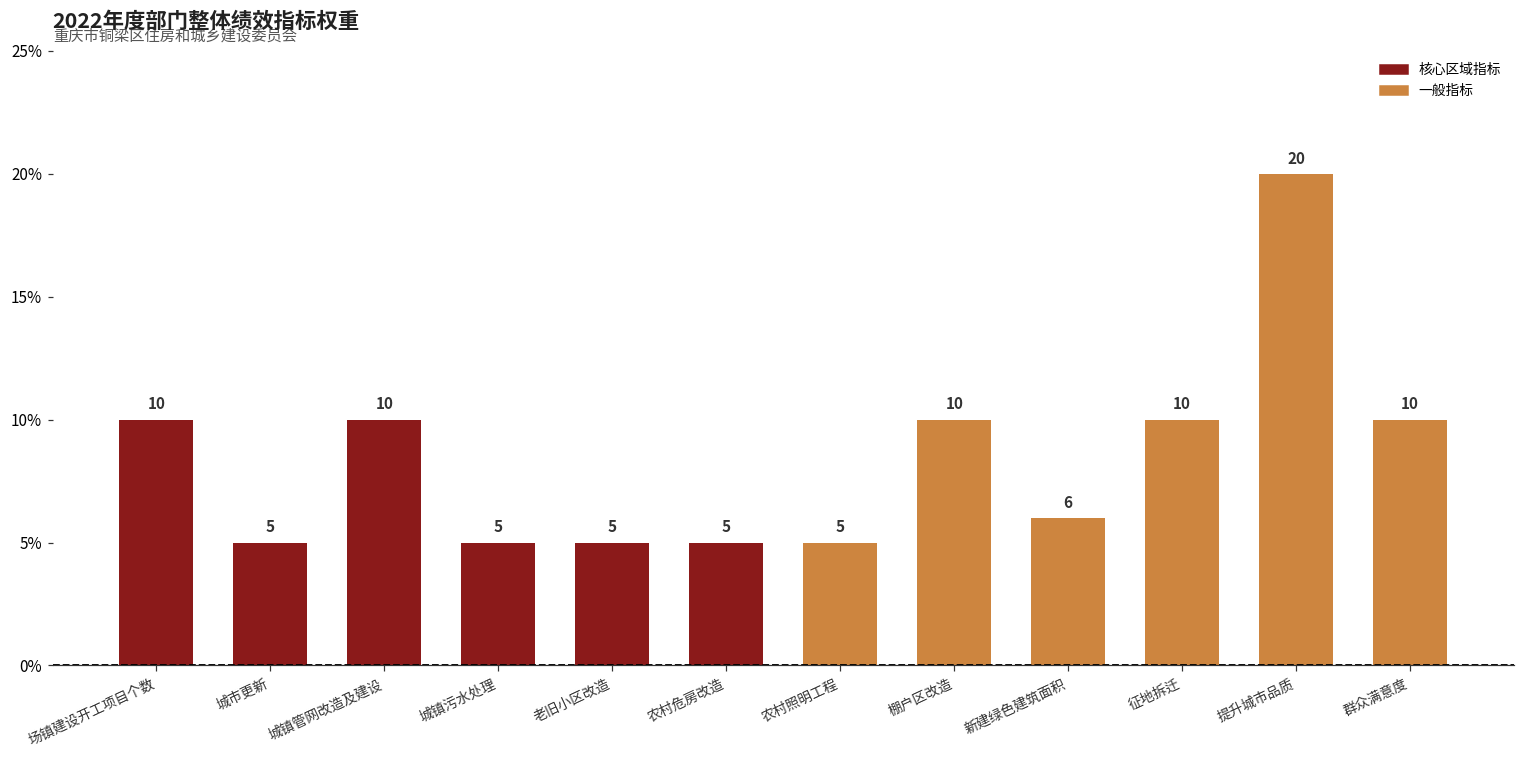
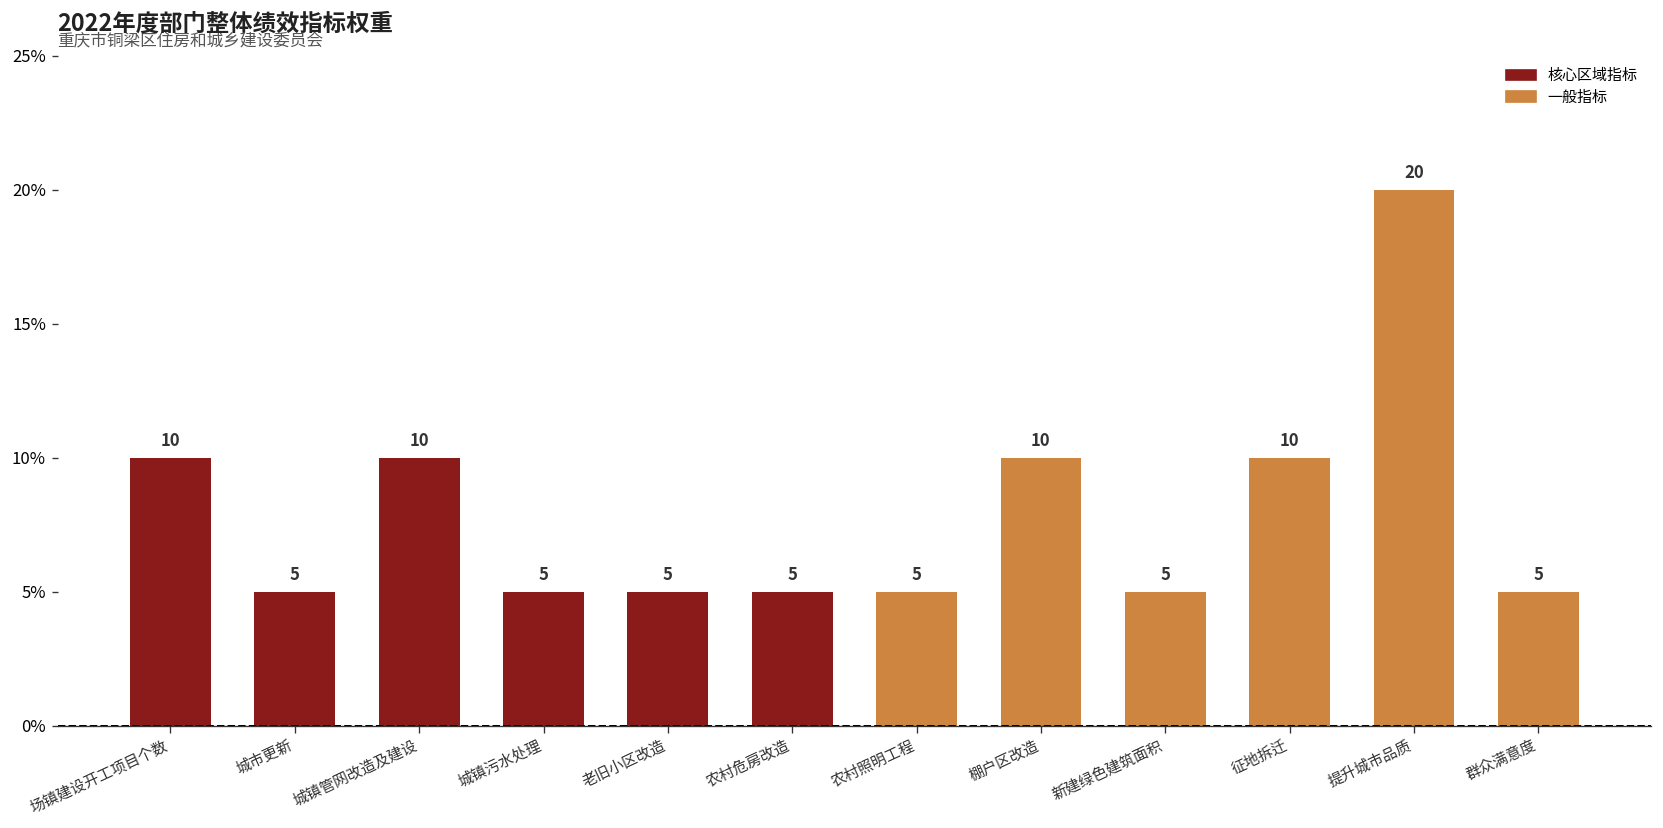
新建绿色建筑面积: 6 -> 5
群众满意度: 10 -> 5
